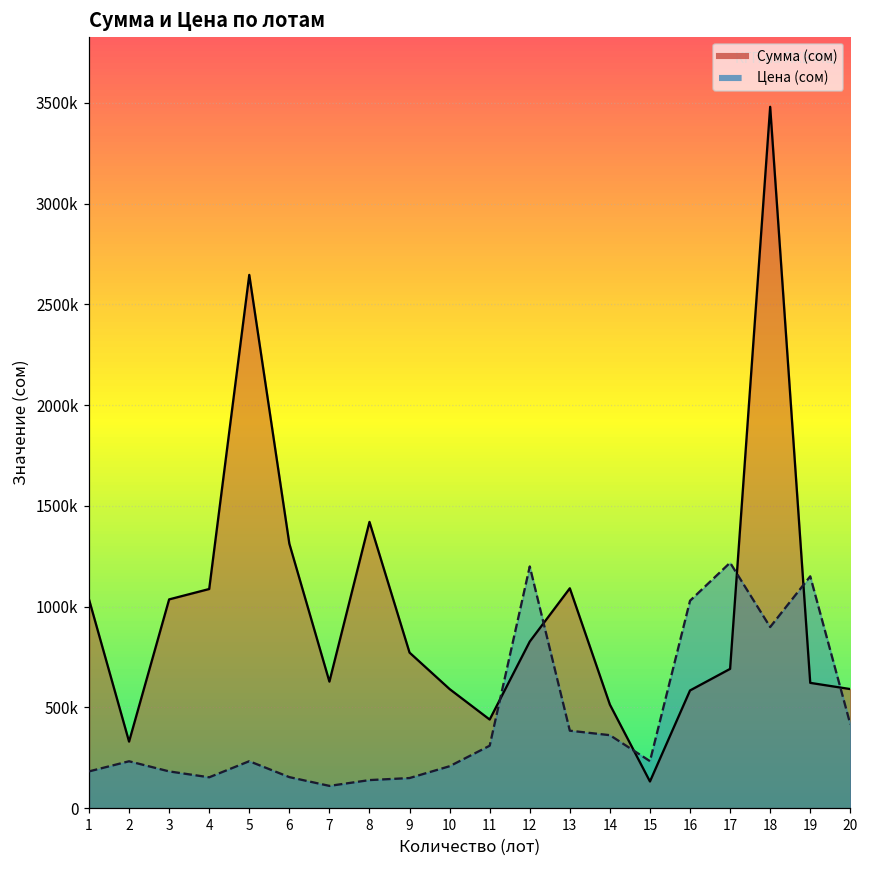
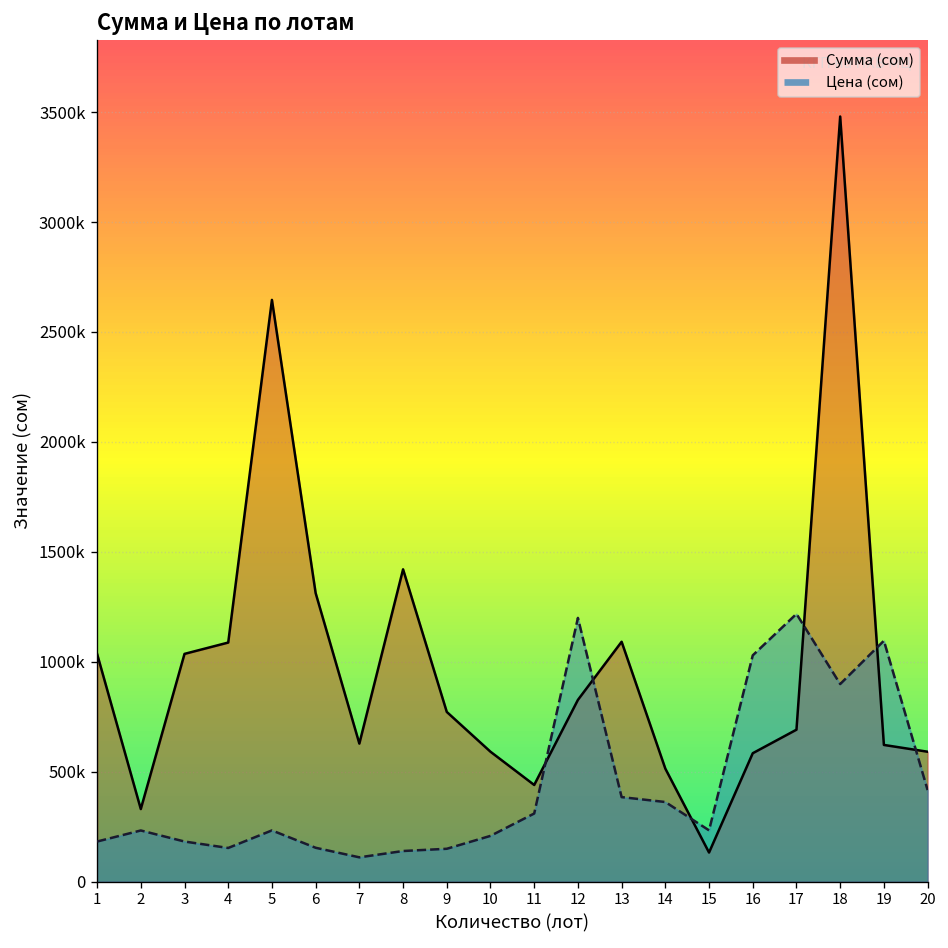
Цена (сом), 19: 1150000 -> 1100000
